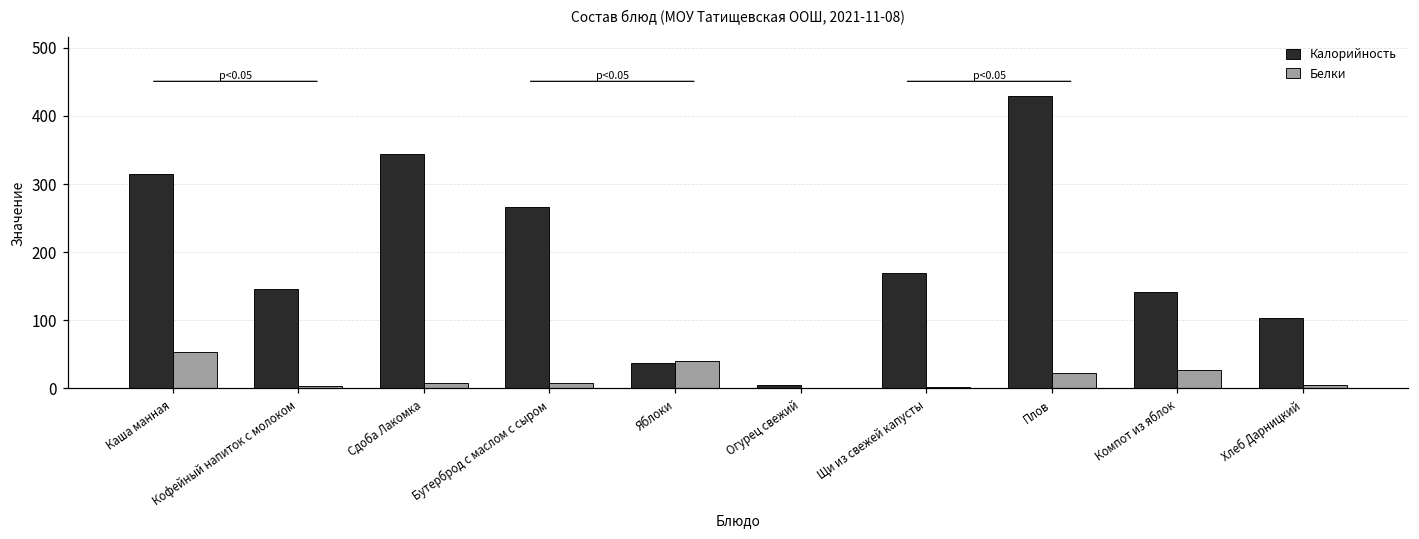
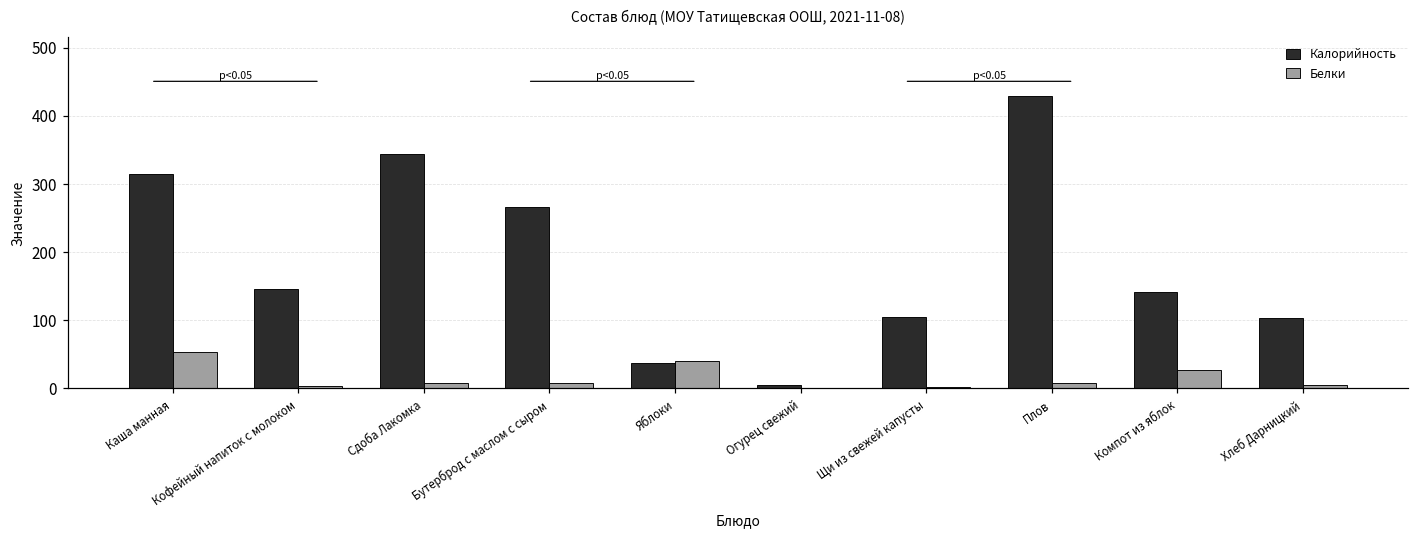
Калорийность, Щи из свежей капусты: 170 -> 100
Белки, Плов: 20 -> 10
